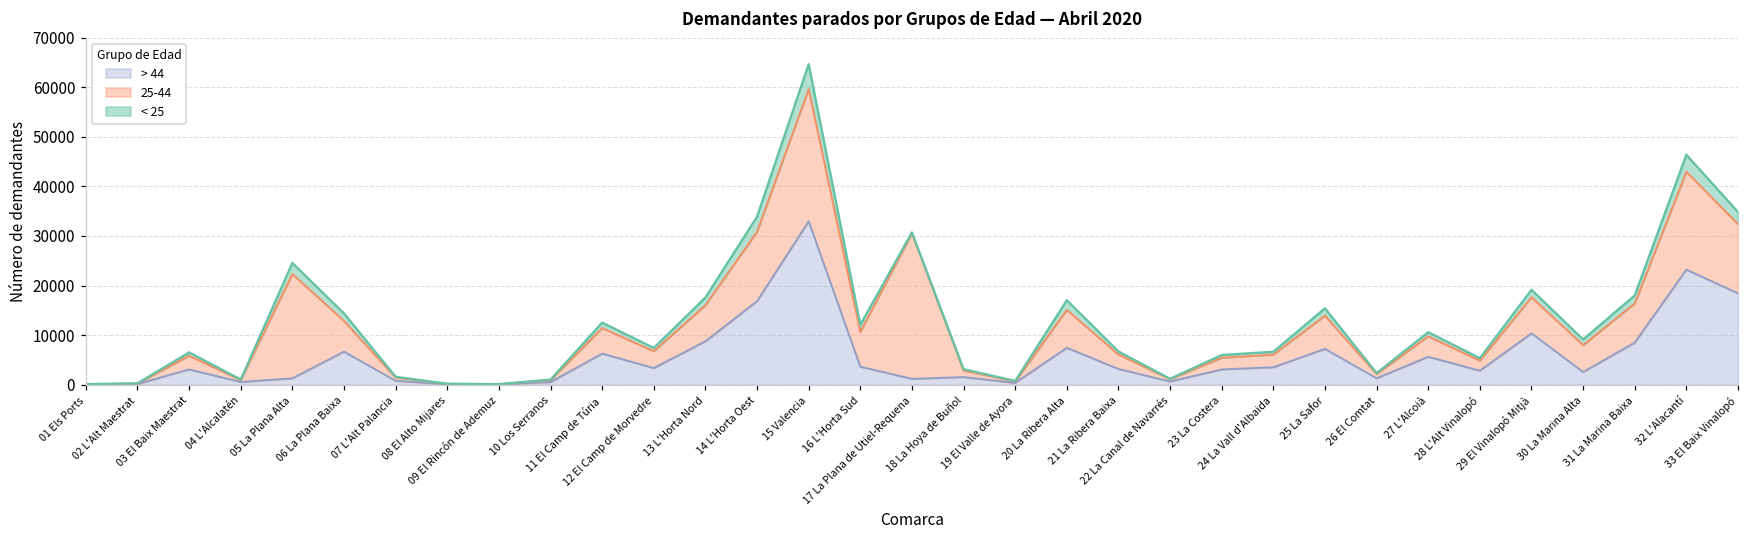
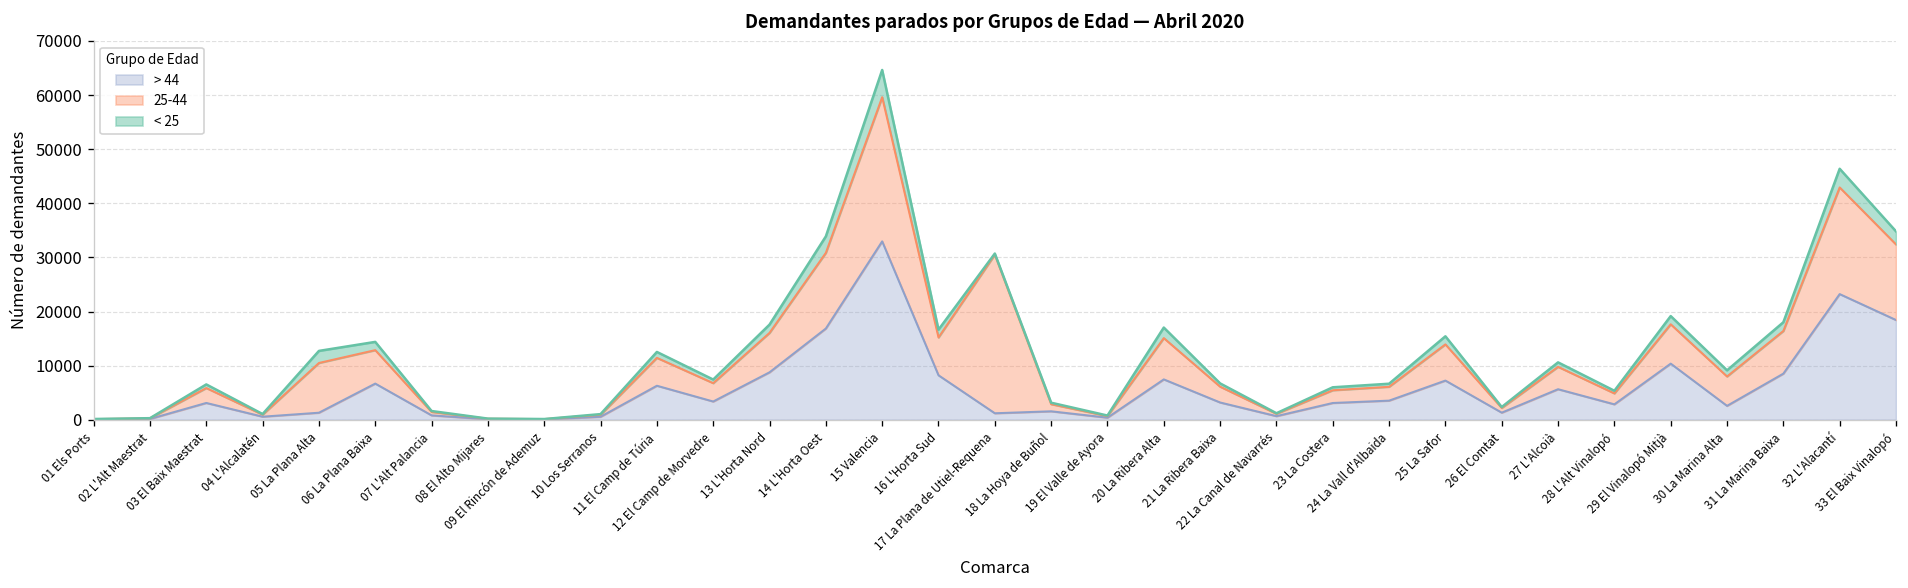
25-44, 05 La Plana Alta: 21000 -> 9000
> 44, 16 L'Horta Sud: 4000 -> 8000
